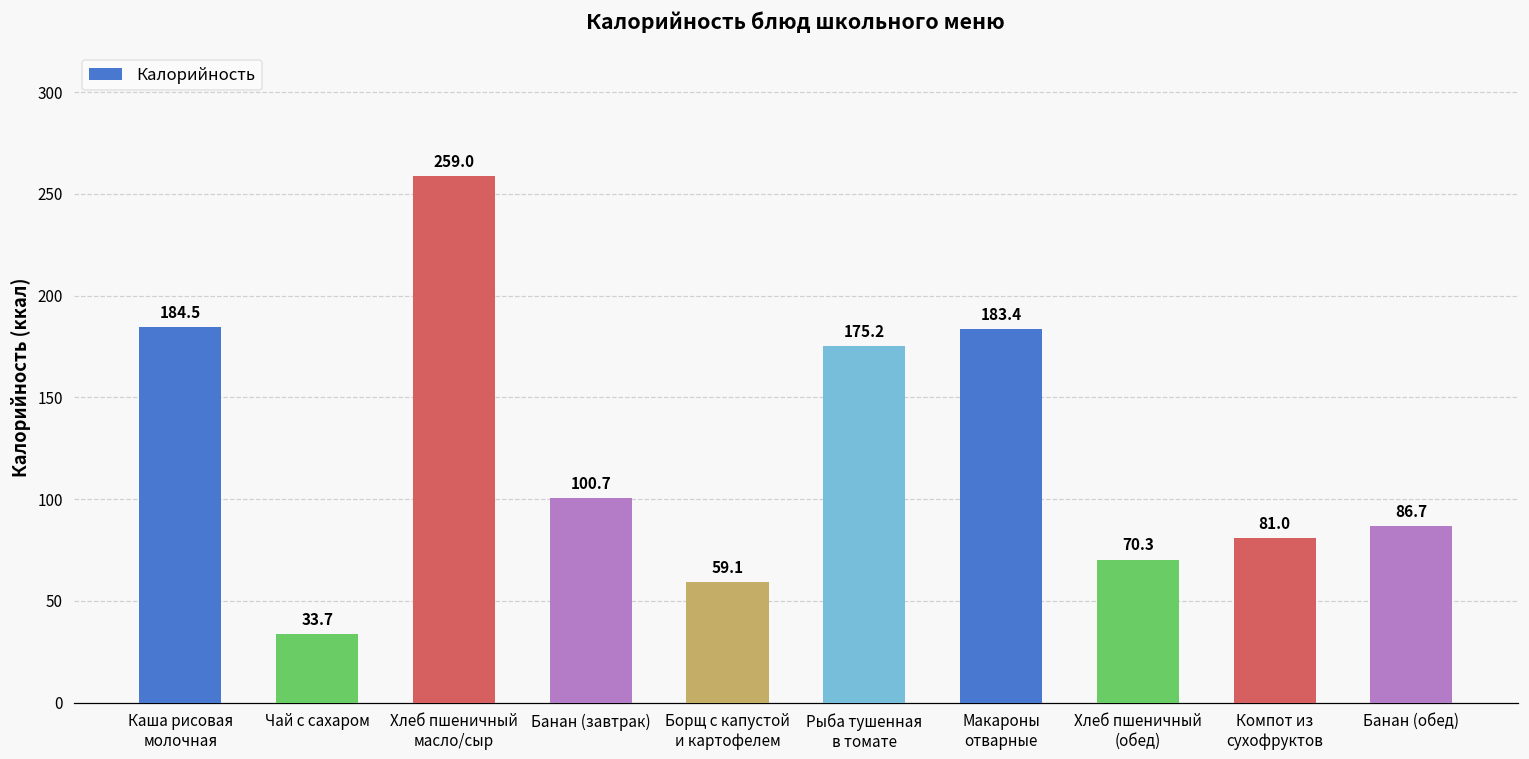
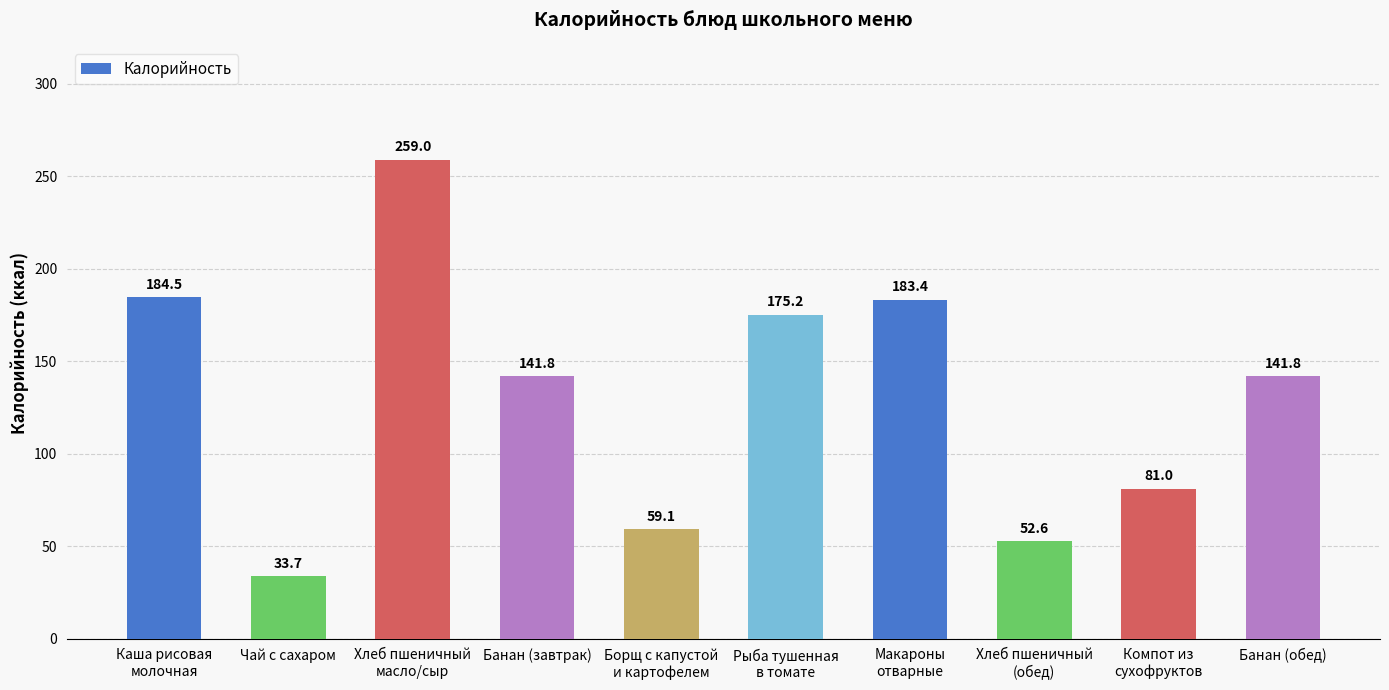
Банан (завтрак): 100.7 -> 141.8
Хлеб пшеничный (обед): 70.3 -> 52.6
Банан (обед): 86.7 -> 141.8
